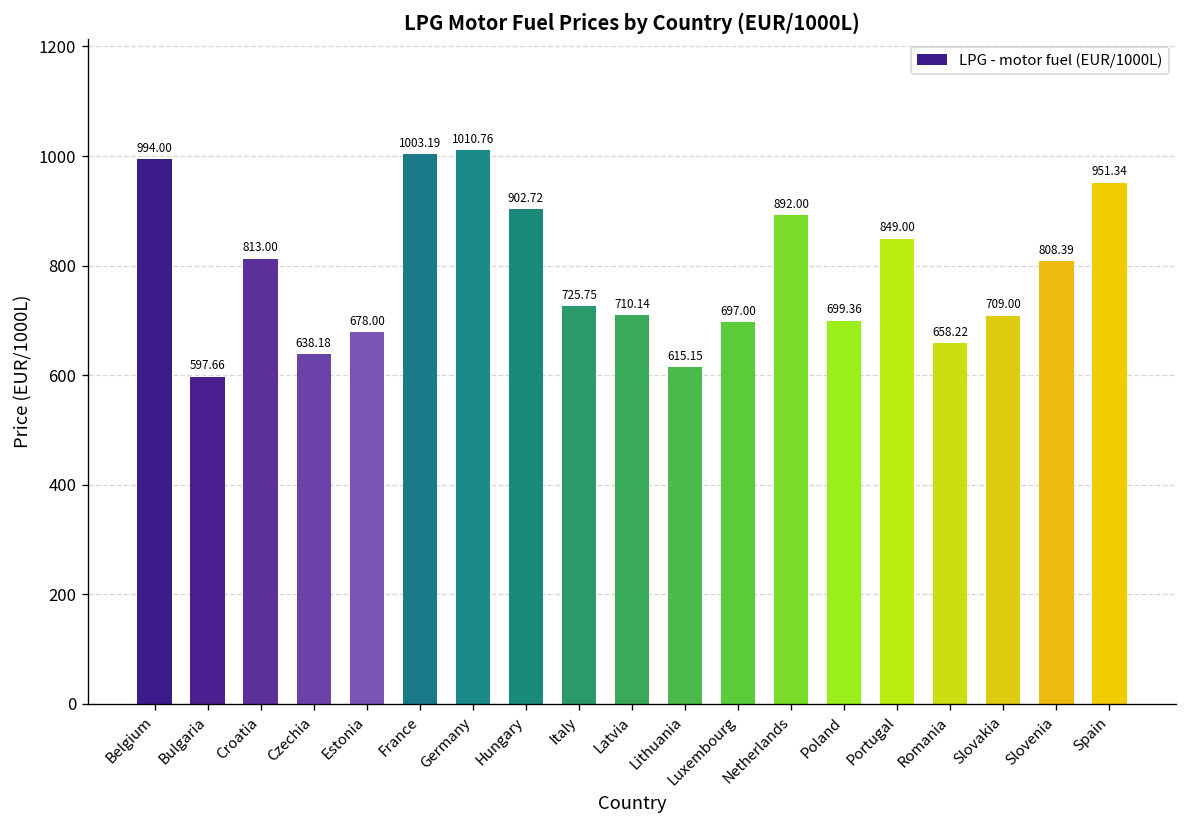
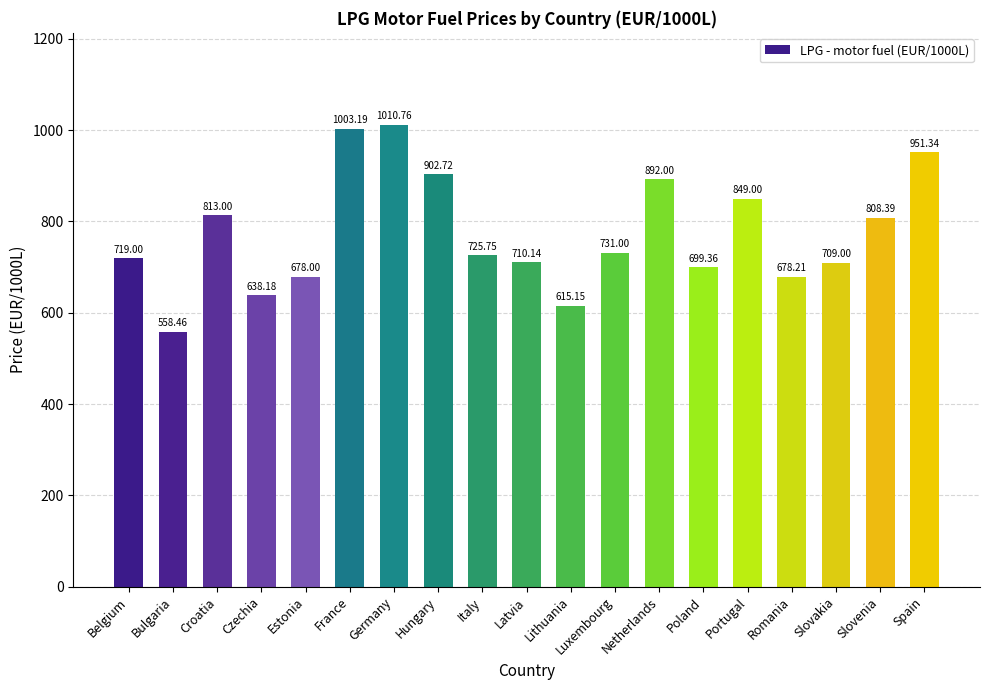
Belgium: 994.00 -> 719.00
Bulgaria: 597.66 -> 558.46
Luxembourg: 697.00 -> 731.00
Romania: 658.22 -> 678.21
